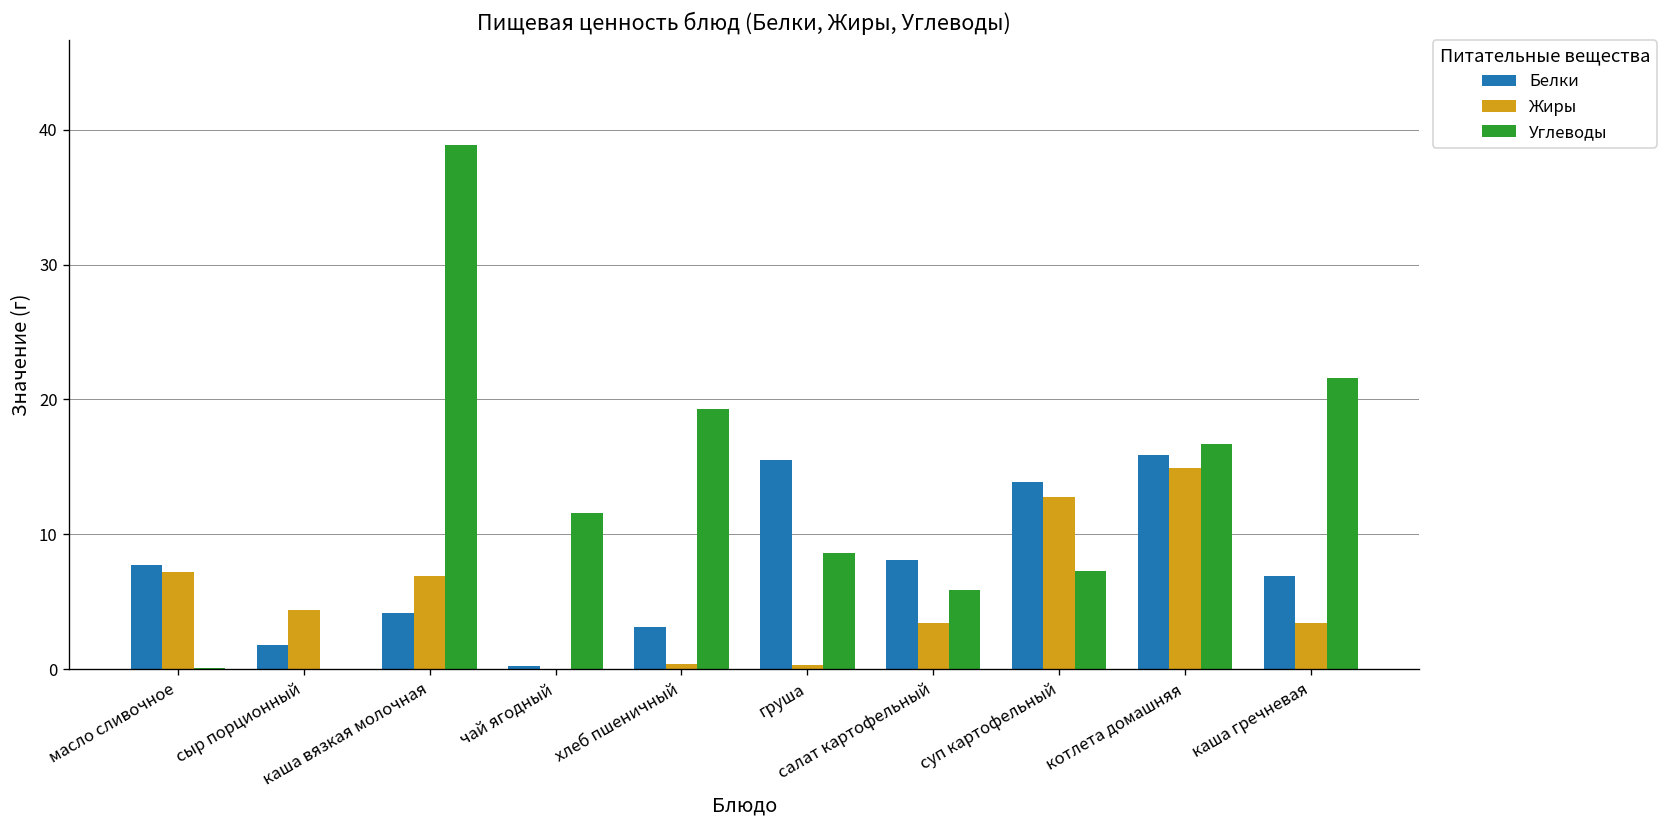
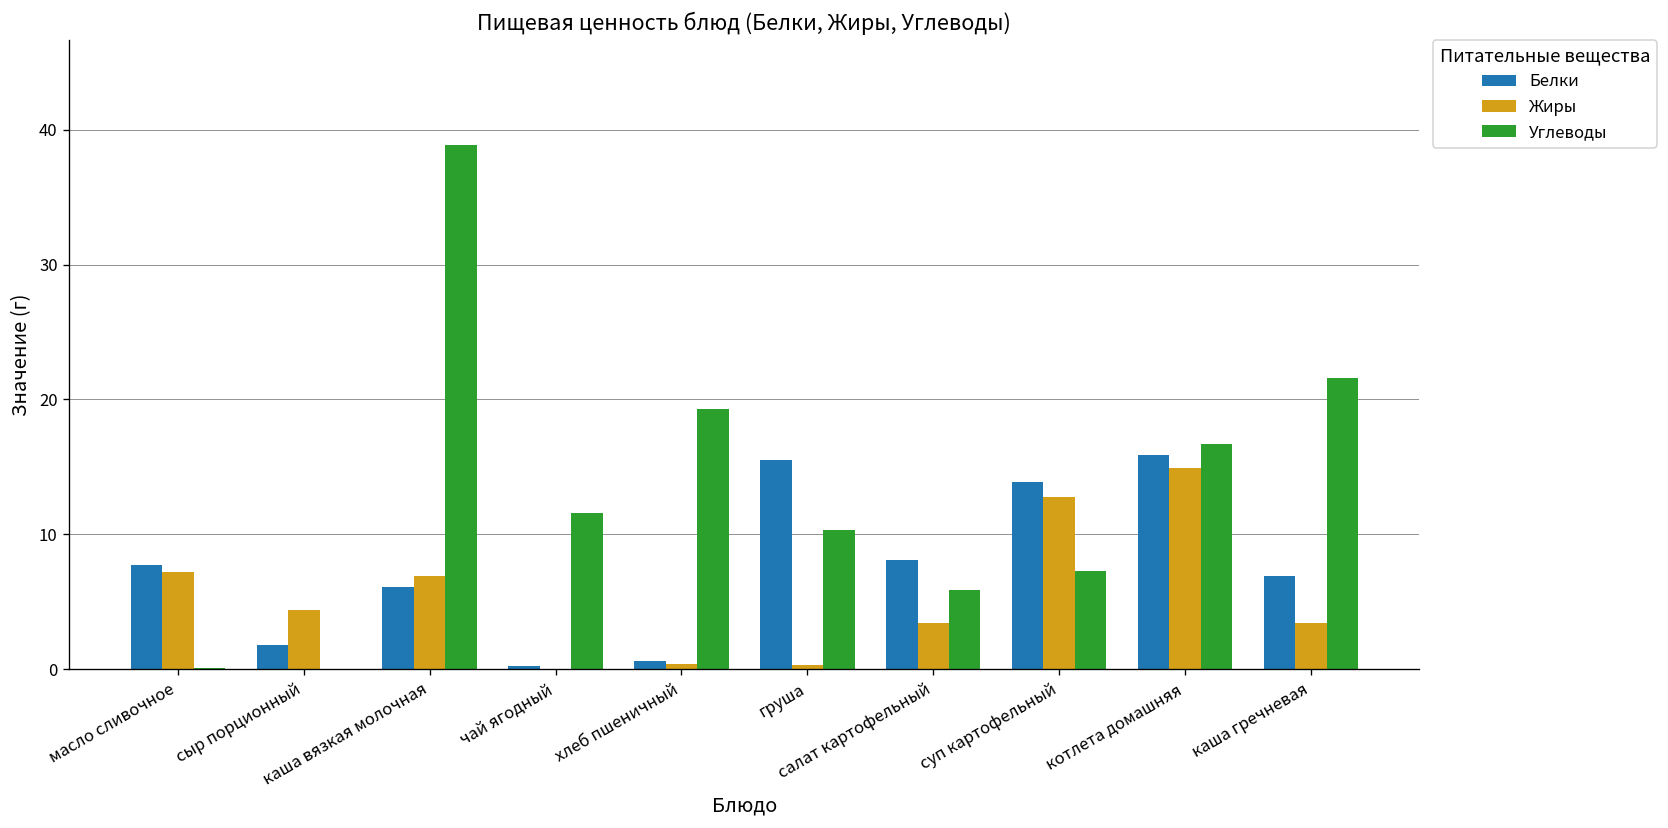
Белки, каша вязкая молочная: 4.2 -> 6.1
Белки, хлеб пшеничный: 3.2 -> 0.6
Углеводы, груша: 8.6 -> 10.3
